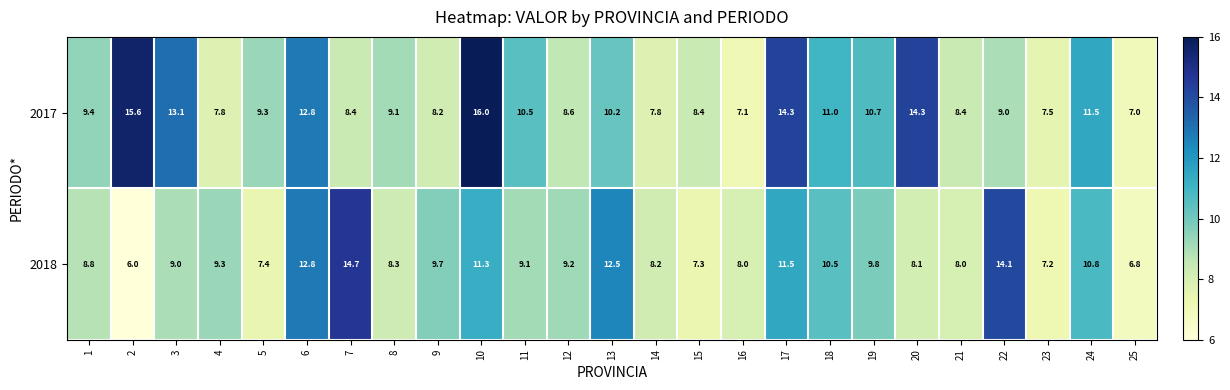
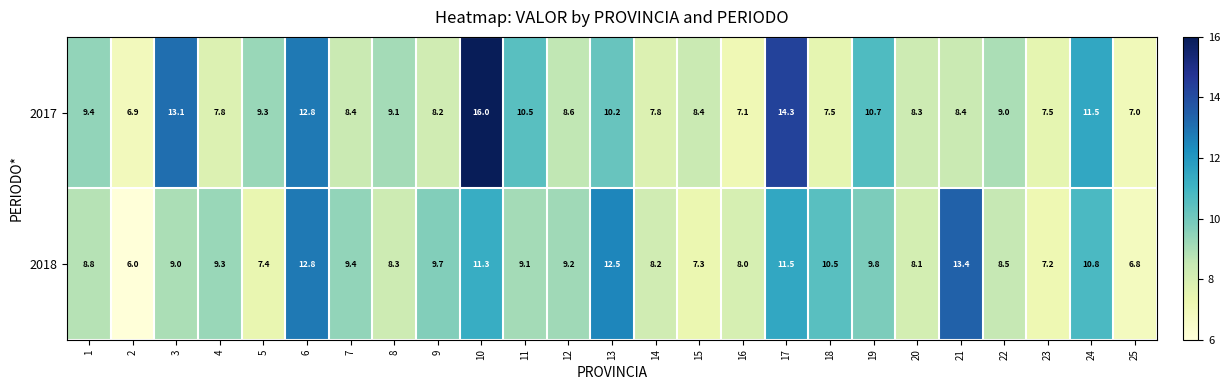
2017, 2: 15.6 -> 6.9
2017, 18: 11.0 -> 7.5
2017, 20: 14.3 -> 8.3
2018, 7: 14.7 -> 9.4
2018, 21: 8.0 -> 13.4
2018, 22: 14.1 -> 8.5
